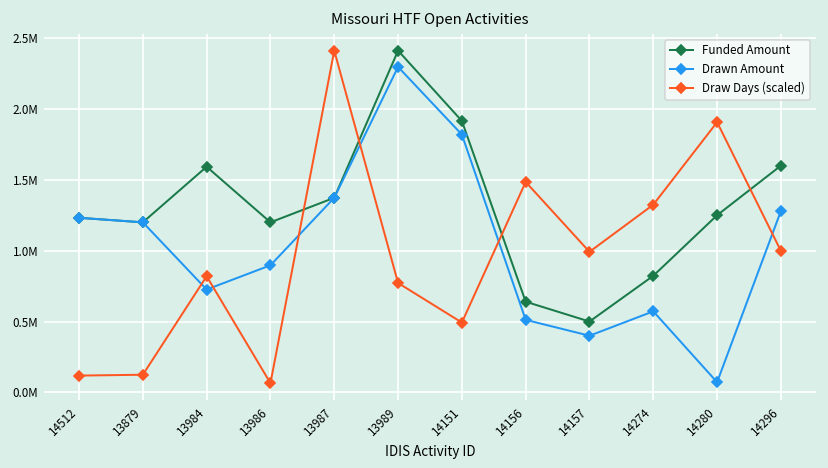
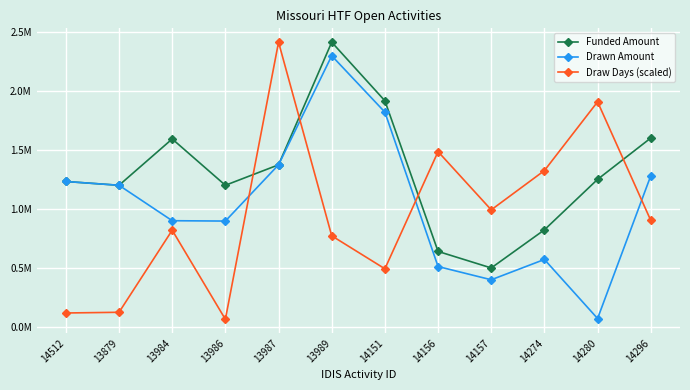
Drawn Amount, 13984: 730000 -> 900000
Draw Days (scaled), 14296: 1000000 -> 900000
